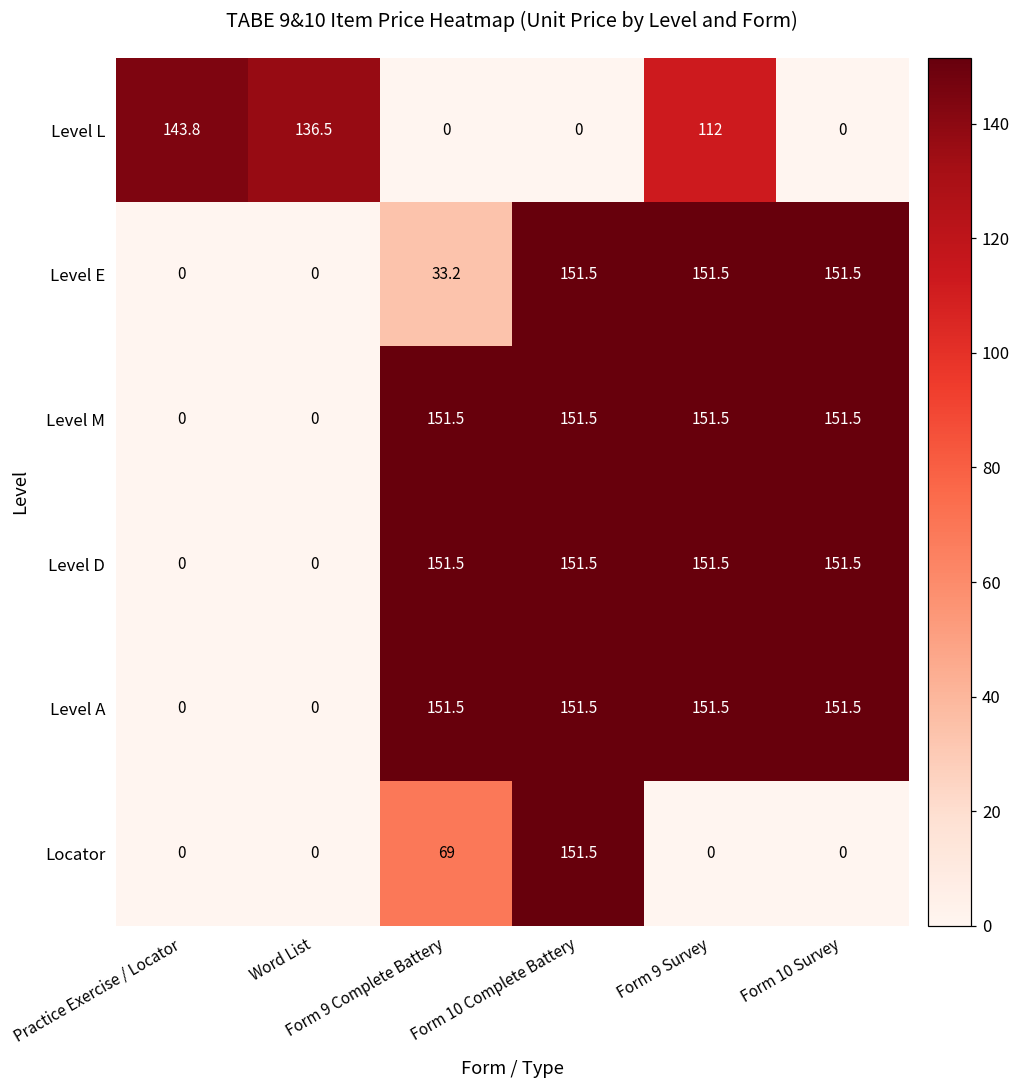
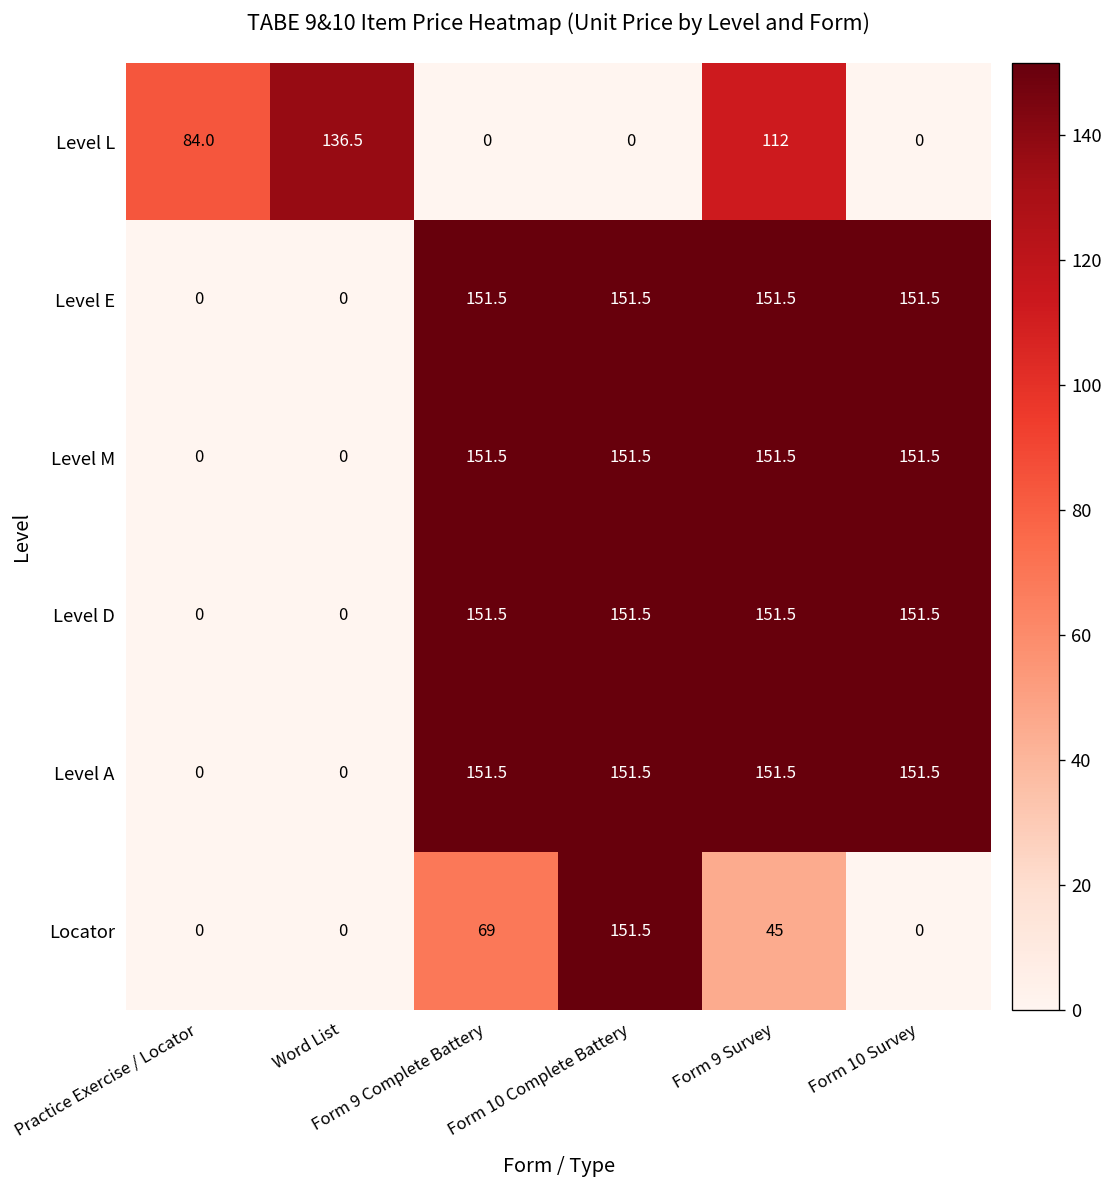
Level L, Practice Exercise / Locator: 143.8 -> 84.0
Level E, Form 9 Complete Battery: 33.2 -> 151.5
Locator, Form 9 Survey: 0 -> 45
